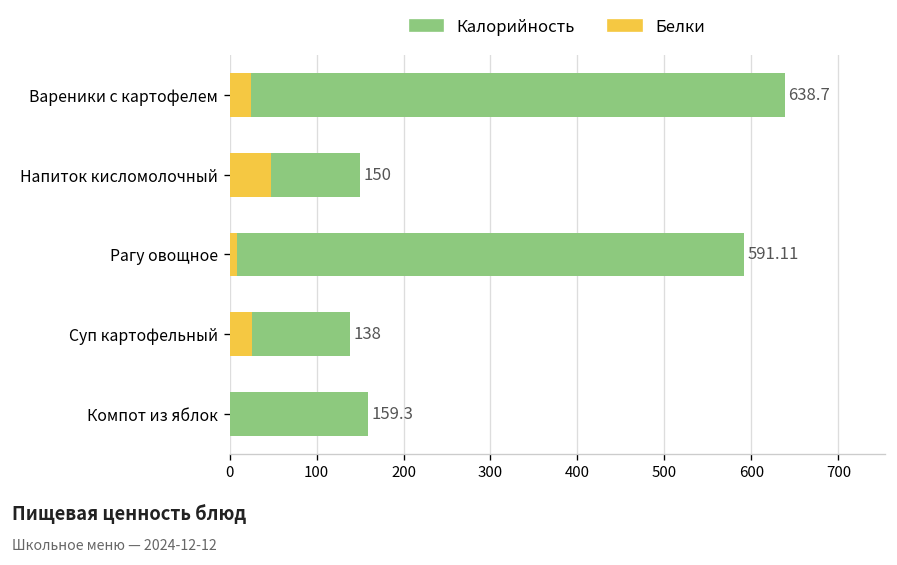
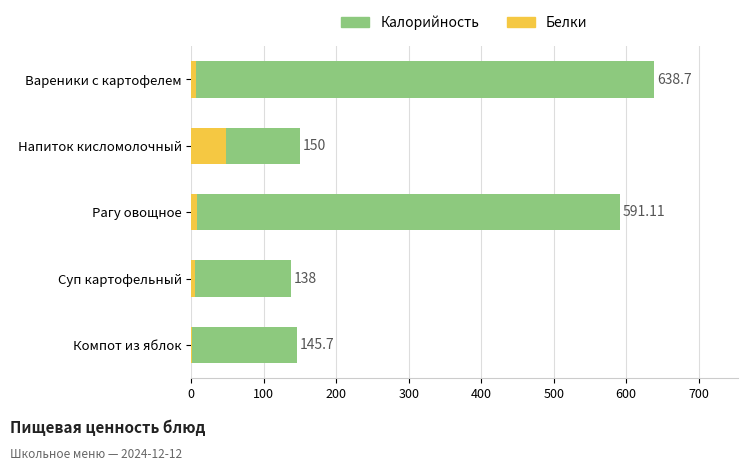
Белки, Вареники с картофелем: 30 -> 10
Белки, Суп картофельный: 30 -> 0
Калорийность, Компот из яблок: 159.3 -> 145.7
